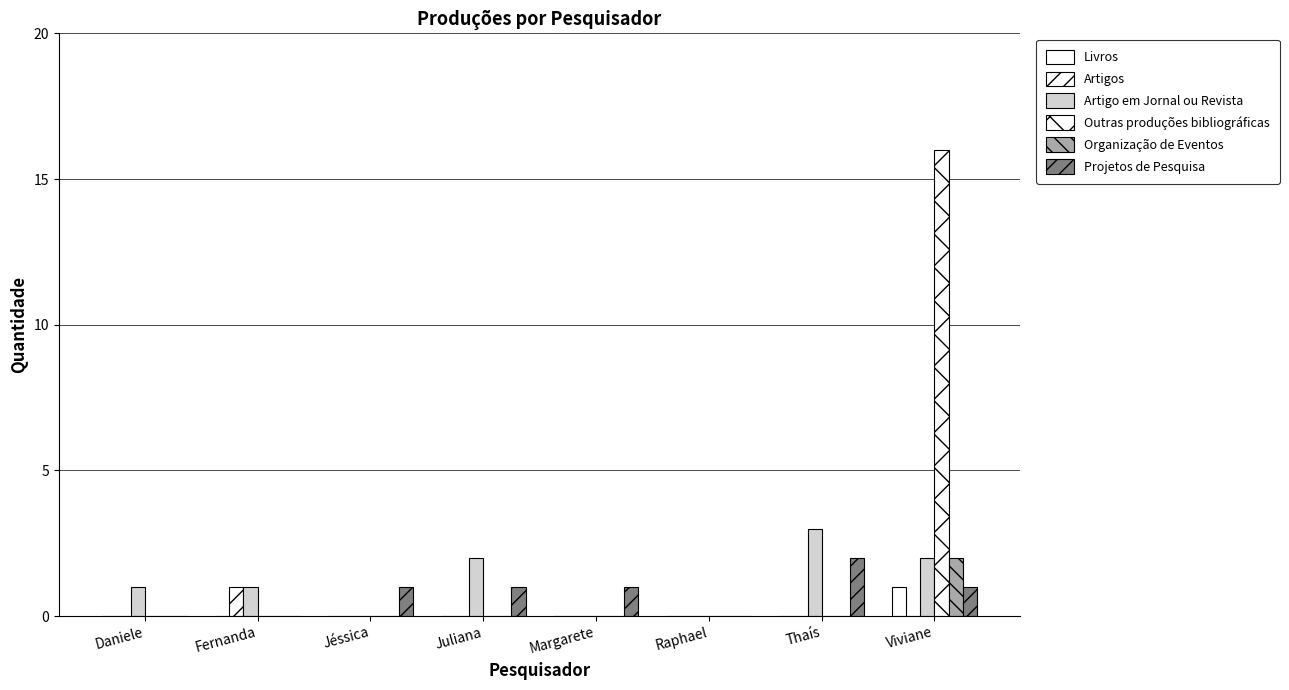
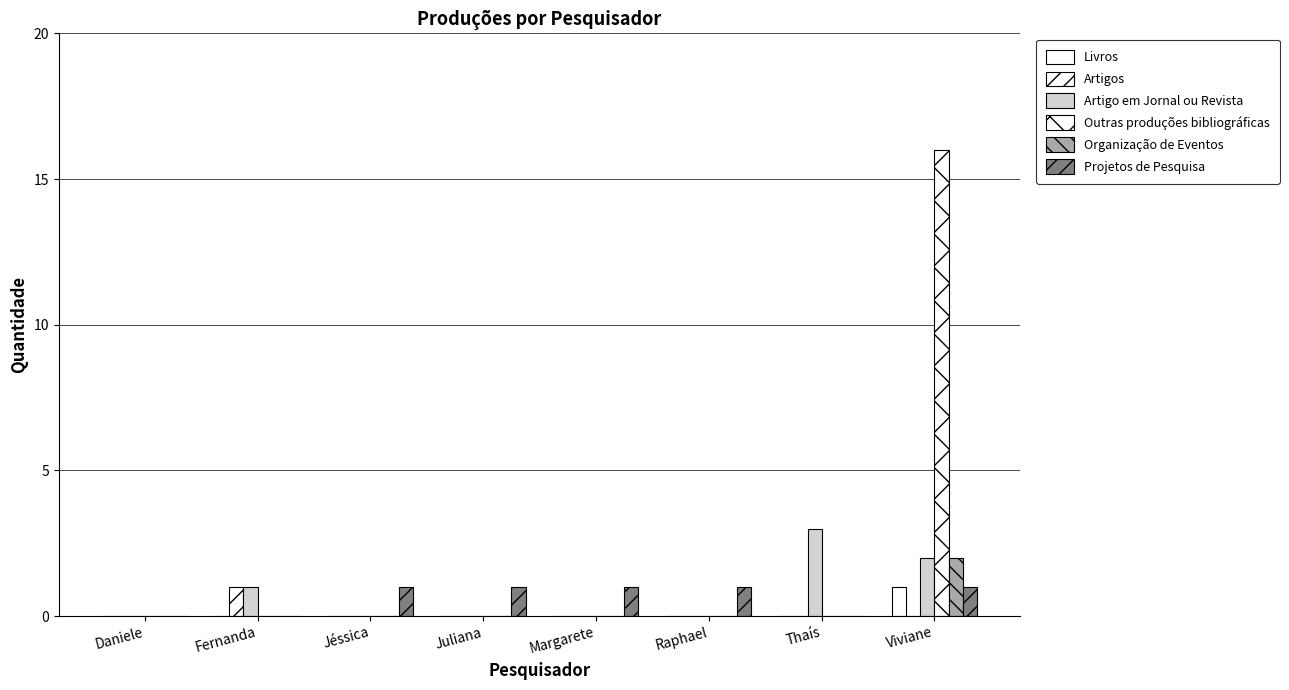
Artigo em Jornal ou Revista, Daniele: 1 -> 0
Artigo em Jornal ou Revista, Juliana: 2 -> 0
Projetos de Pesquisa, Raphael: 0 -> 1
Projetos de Pesquisa, Thaís: 2 -> 0
